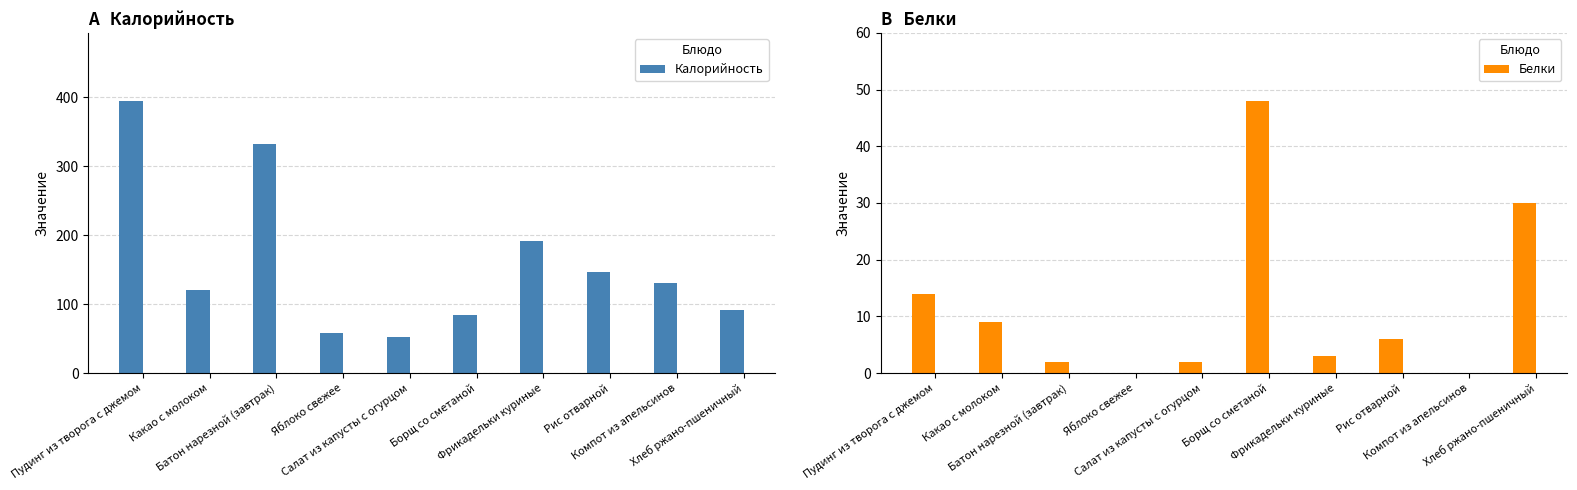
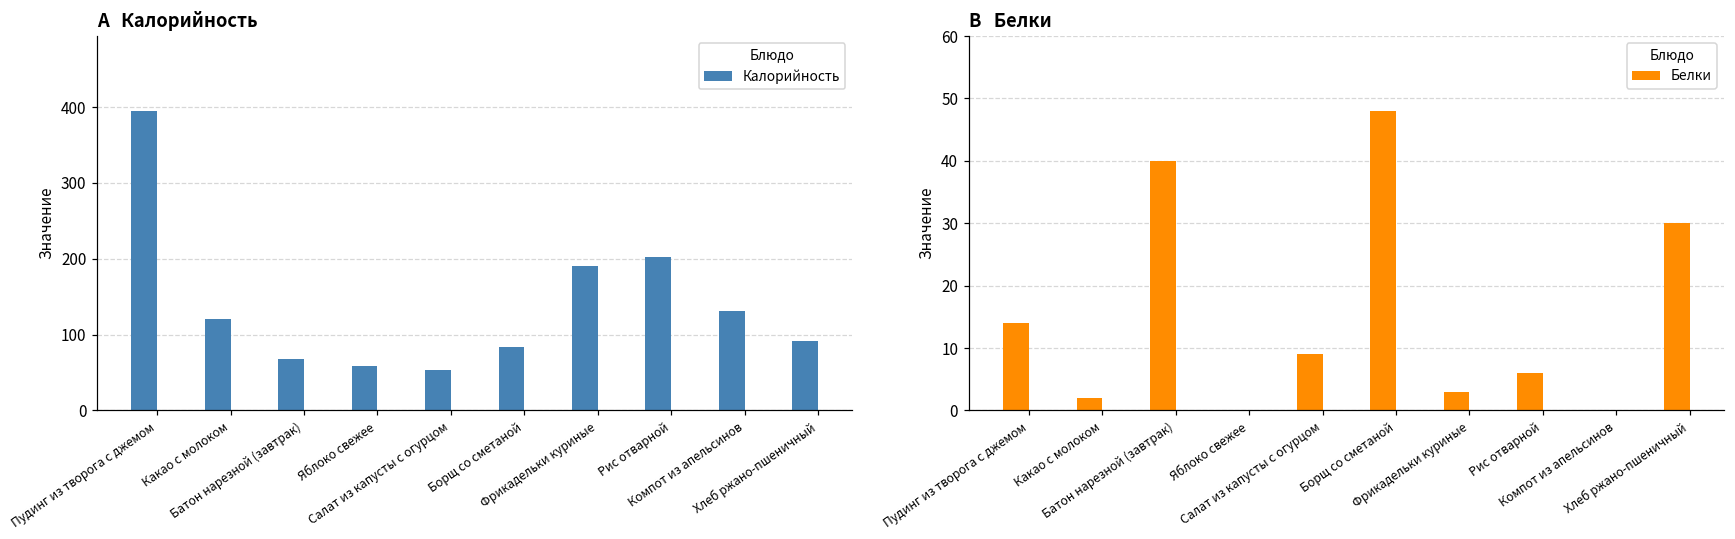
A Калорийность, Батон нарезной (завтрак): 330 -> 70
A Калорийность, Рис отварной: 150 -> 200
B Белки, Какао с молоком: 9 -> 2
B Белки, Батон нарезной (завтрак): 2 -> 40
B Белки, Салат из капусты с огурцом: 2 -> 9
